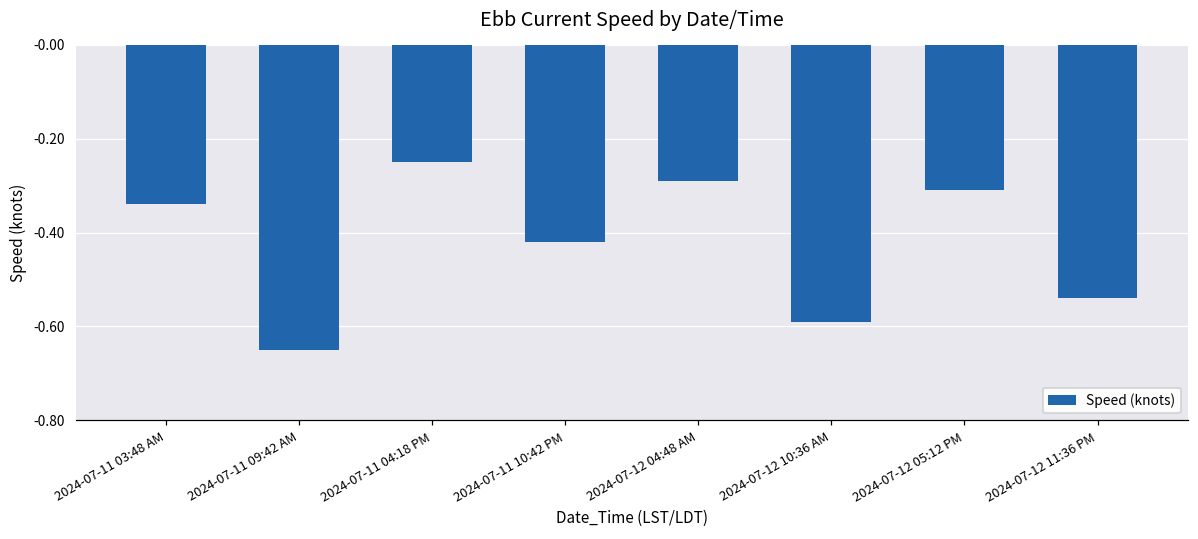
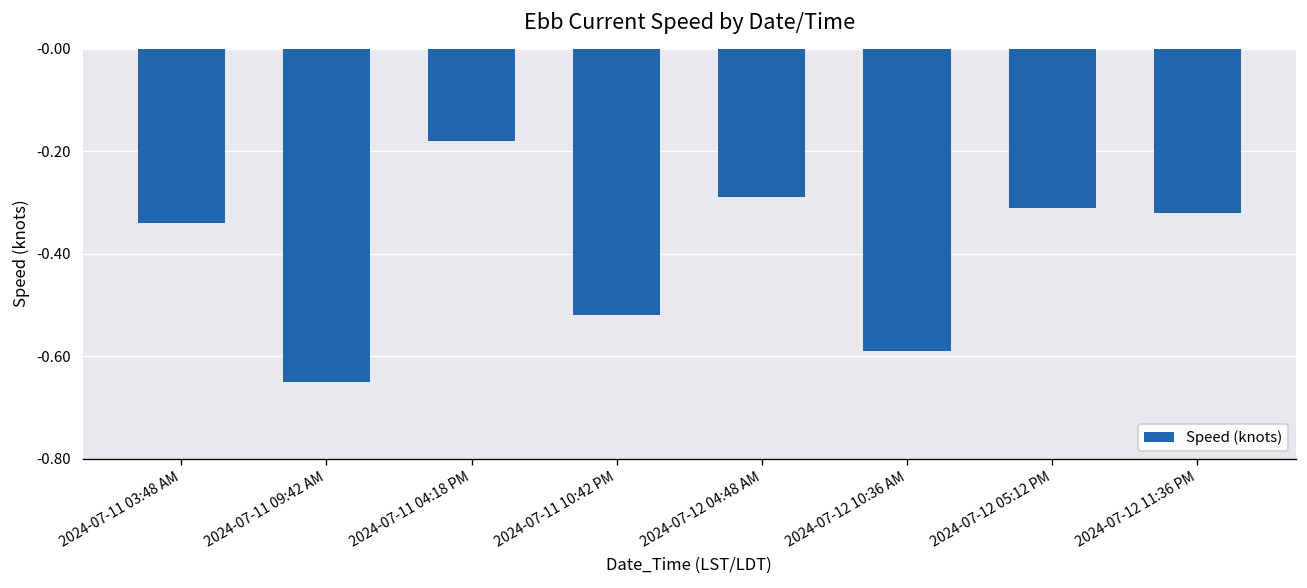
2024-07-11 04:18 PM: -0.25 -> -0.18
2024-07-11 10:42 PM: -0.42 -> -0.52
2024-07-12 11:36 PM: -0.54 -> -0.32
